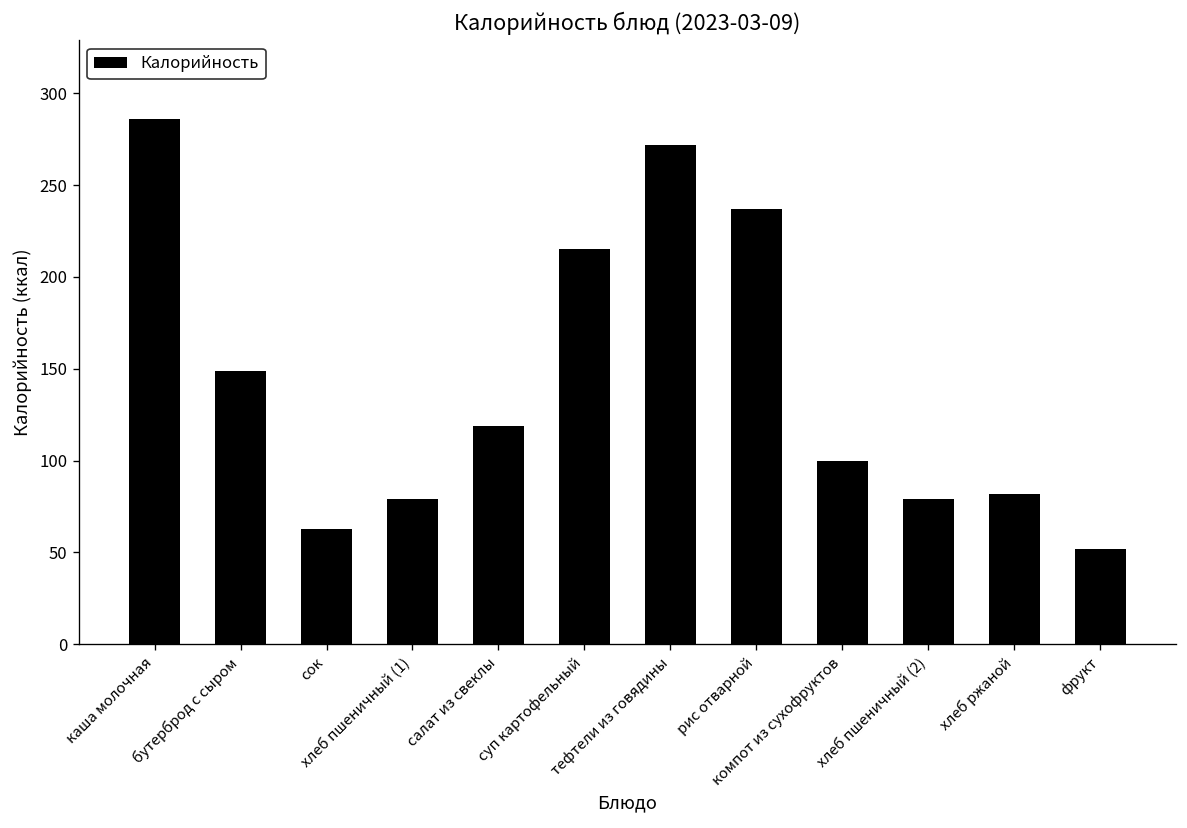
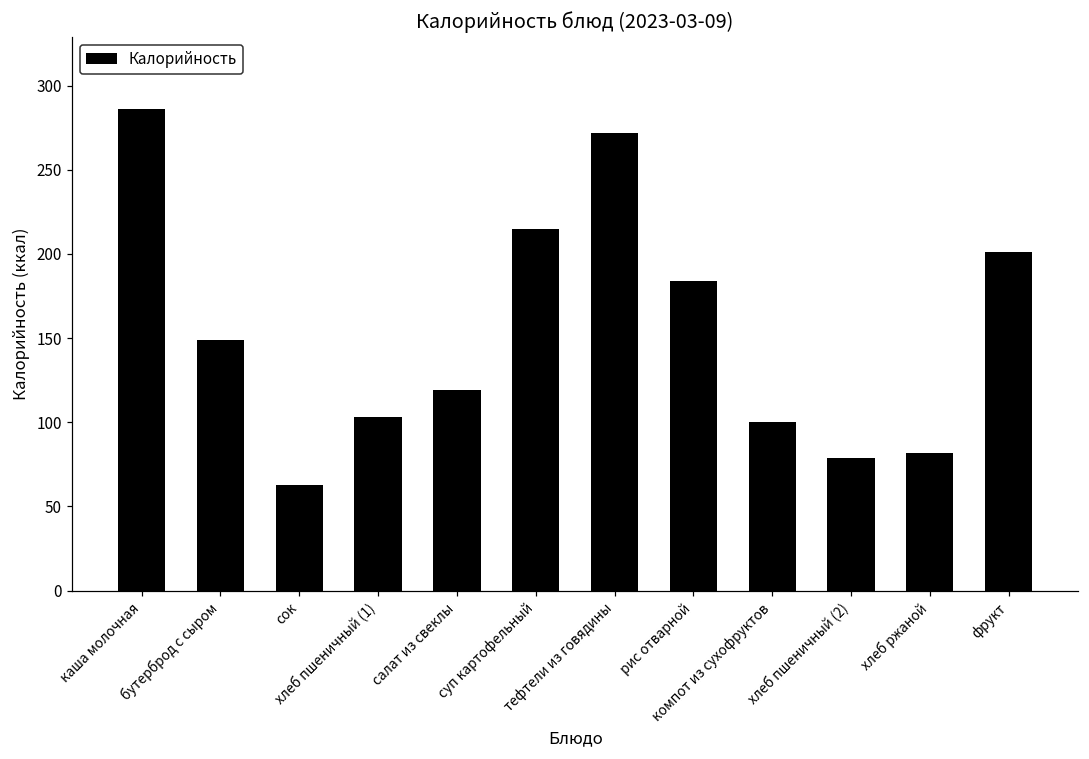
хлеб пшеничный (1): 79 -> 103
рис отварной: 237 -> 184
фрукт: 52 -> 201
